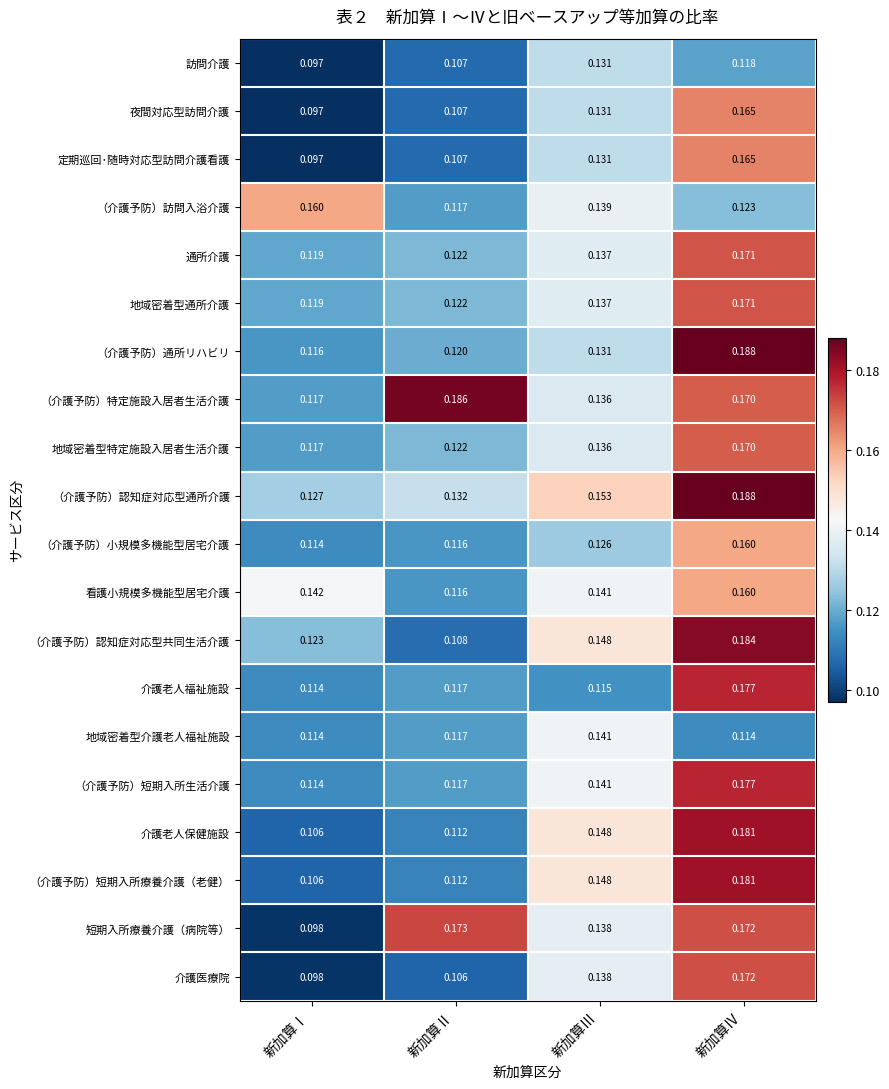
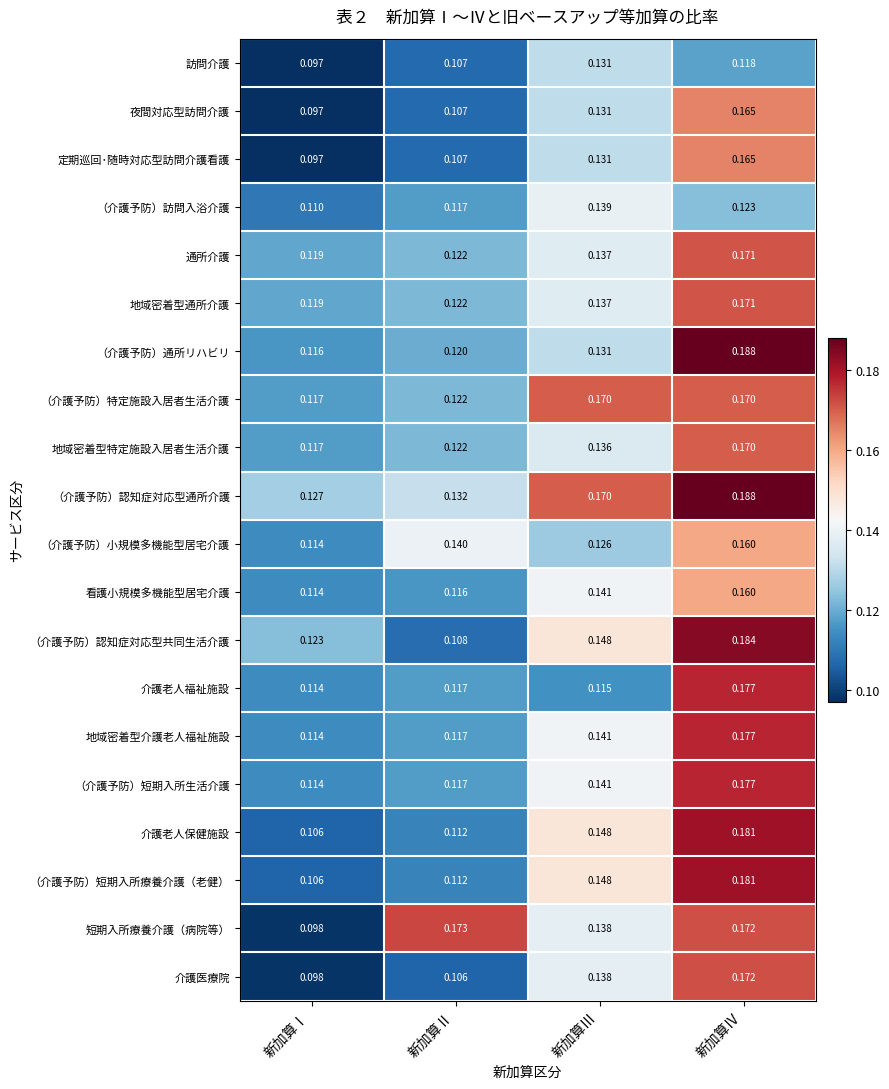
（介護予防）訪問入浴介護, 新加算Ⅰ: 0.160 -> 0.110
（介護予防）特定施設入居者生活介護, 新加算Ⅱ: 0.186 -> 0.122
（介護予防）特定施設入居者生活介護, 新加算Ⅲ: 0.136 -> 0.170
（介護予防）認知症対応型通所介護, 新加算Ⅲ: 0.153 -> 0.170
（介護予防）小規模多機能型居宅介護, 新加算Ⅱ: 0.116 -> 0.140
看護小規模多機能型居宅介護, 新加算Ⅰ: 0.142 -> 0.114
地域密着型介護老人福祉施設, 新加算Ⅳ: 0.114 -> 0.177
